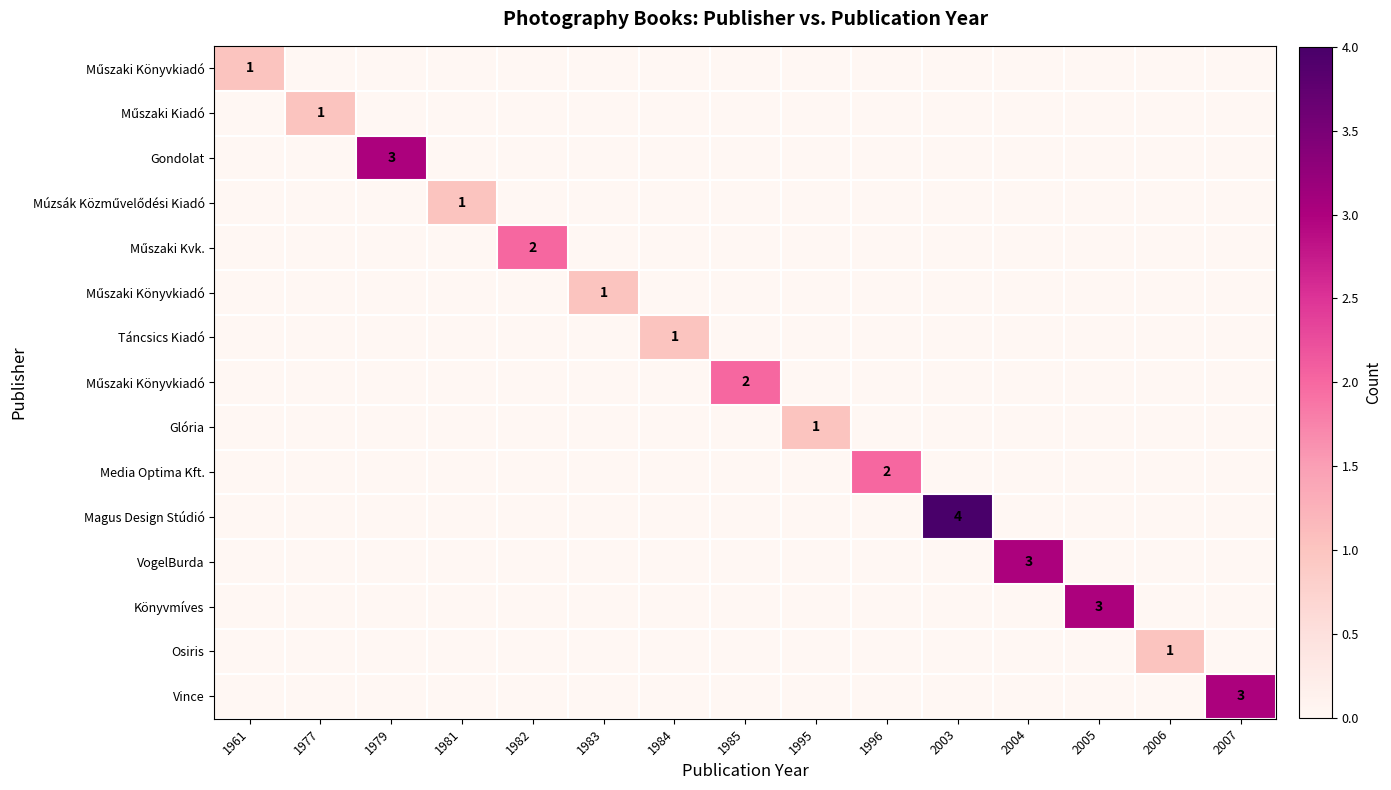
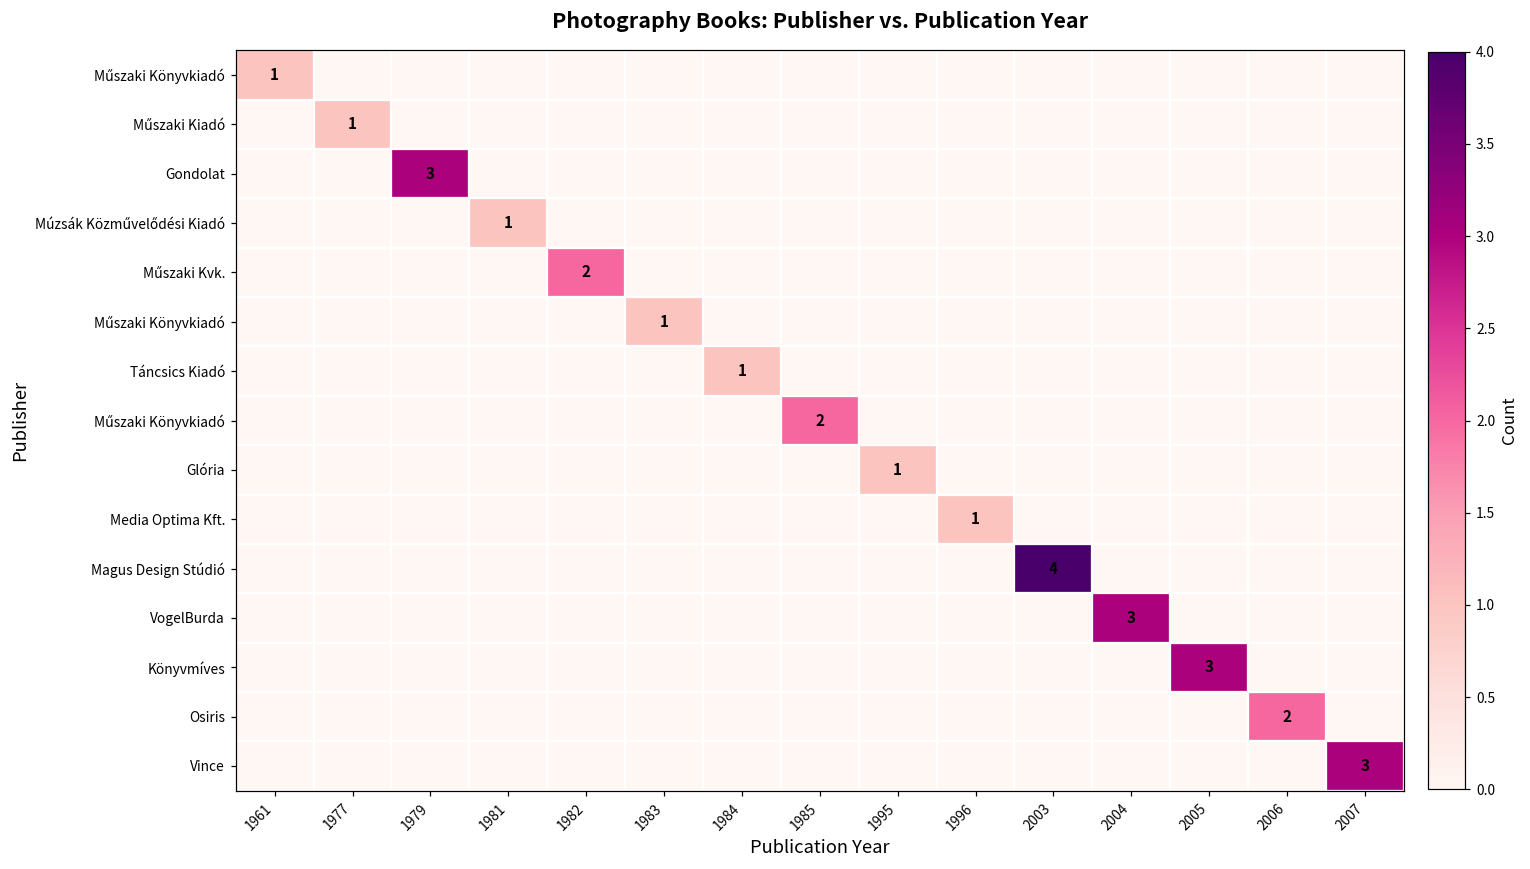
Media Optima Kft., 1996: 2 -> 1
Osiris, 2006: 1 -> 2
